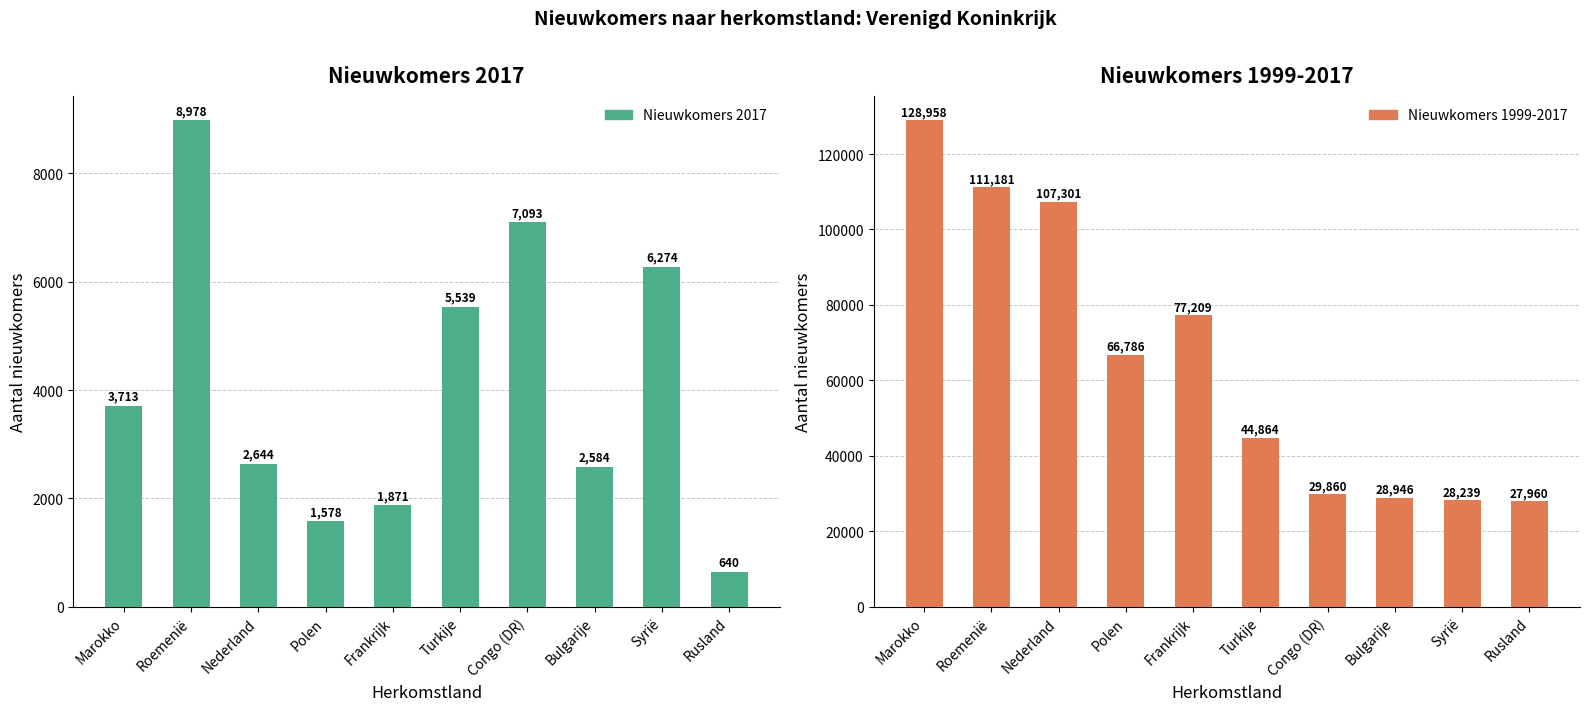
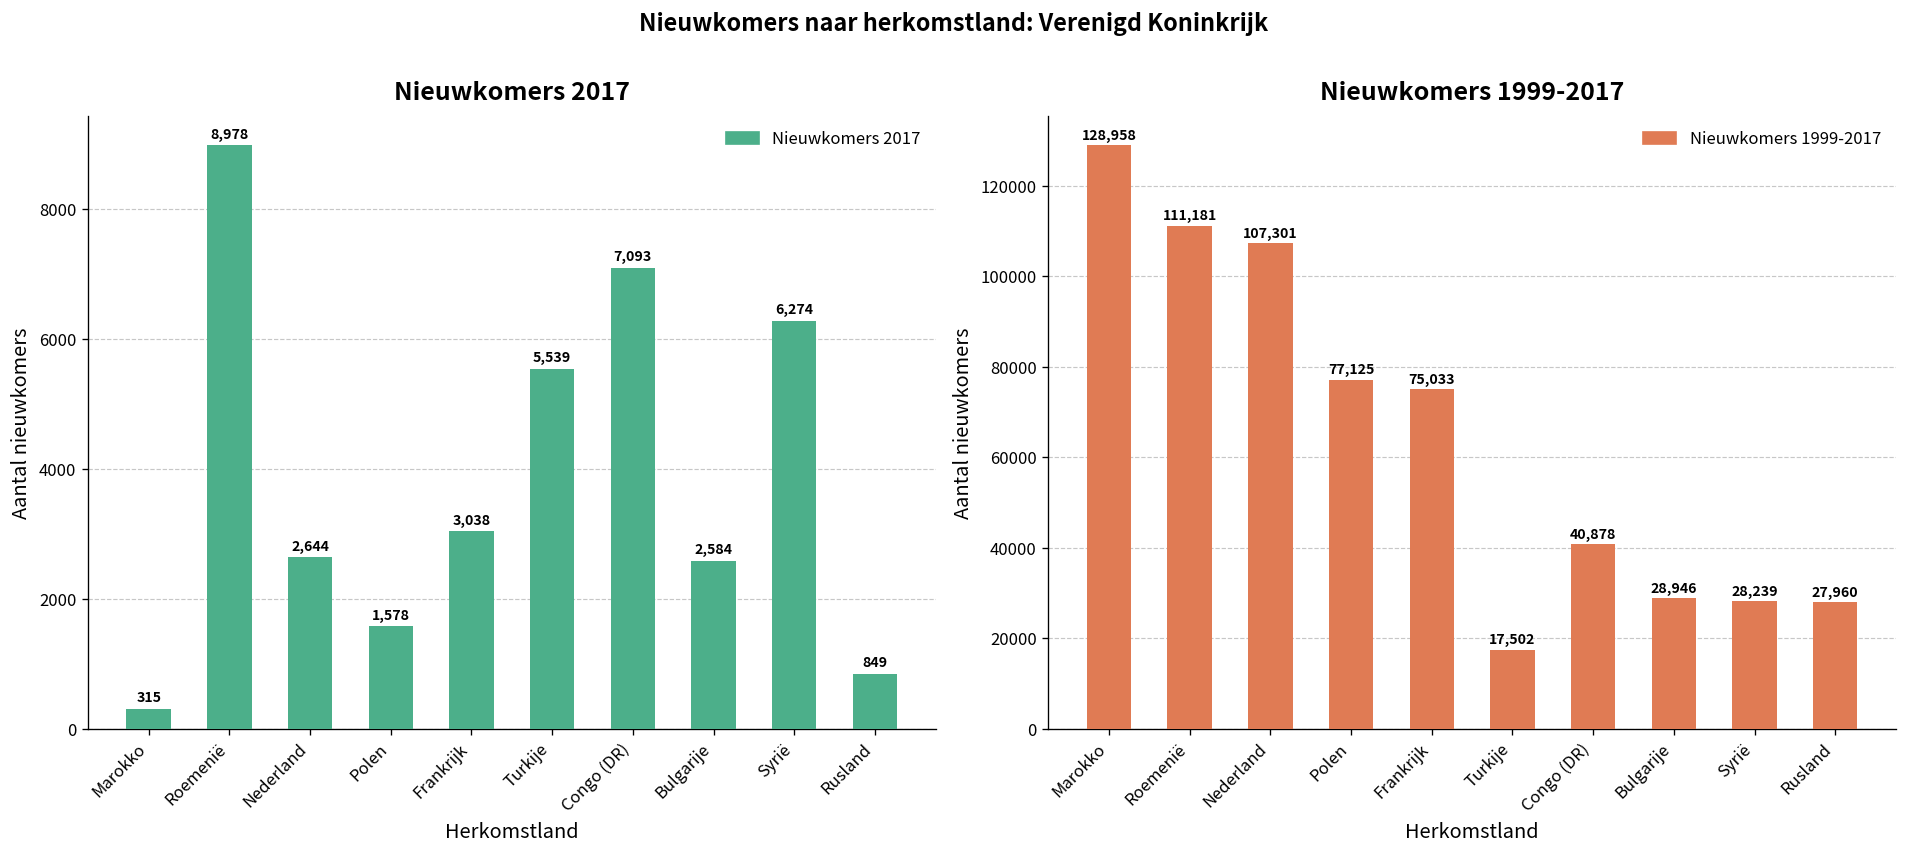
Nieuwkomers 2017, Marokko: 3,713 -> 315
Nieuwkomers 2017, Frankrijk: 1,871 -> 3,038
Nieuwkomers 2017, Rusland: 640 -> 849
Nieuwkomers 1999-2017, Polen: 66,786 -> 77,125
Nieuwkomers 1999-2017, Frankrijk: 77,209 -> 75,033
Nieuwkomers 1999-2017, Turkije: 44,864 -> 17,502
Nieuwkomers 1999-2017, Congo (DR): 29,860 -> 40,878
